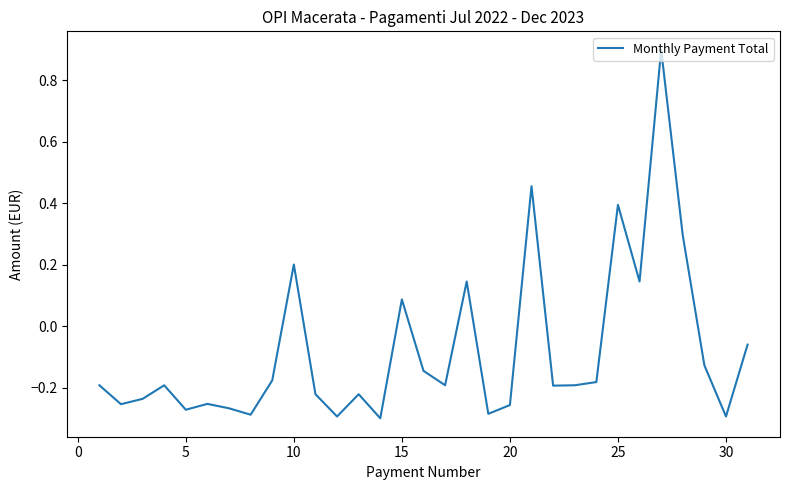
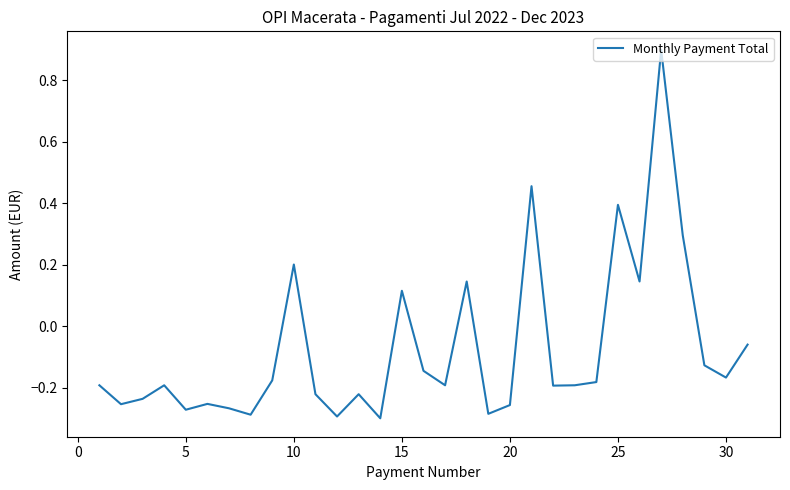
15: 0.09 -> 0.12
30: -0.29 -> -0.17
